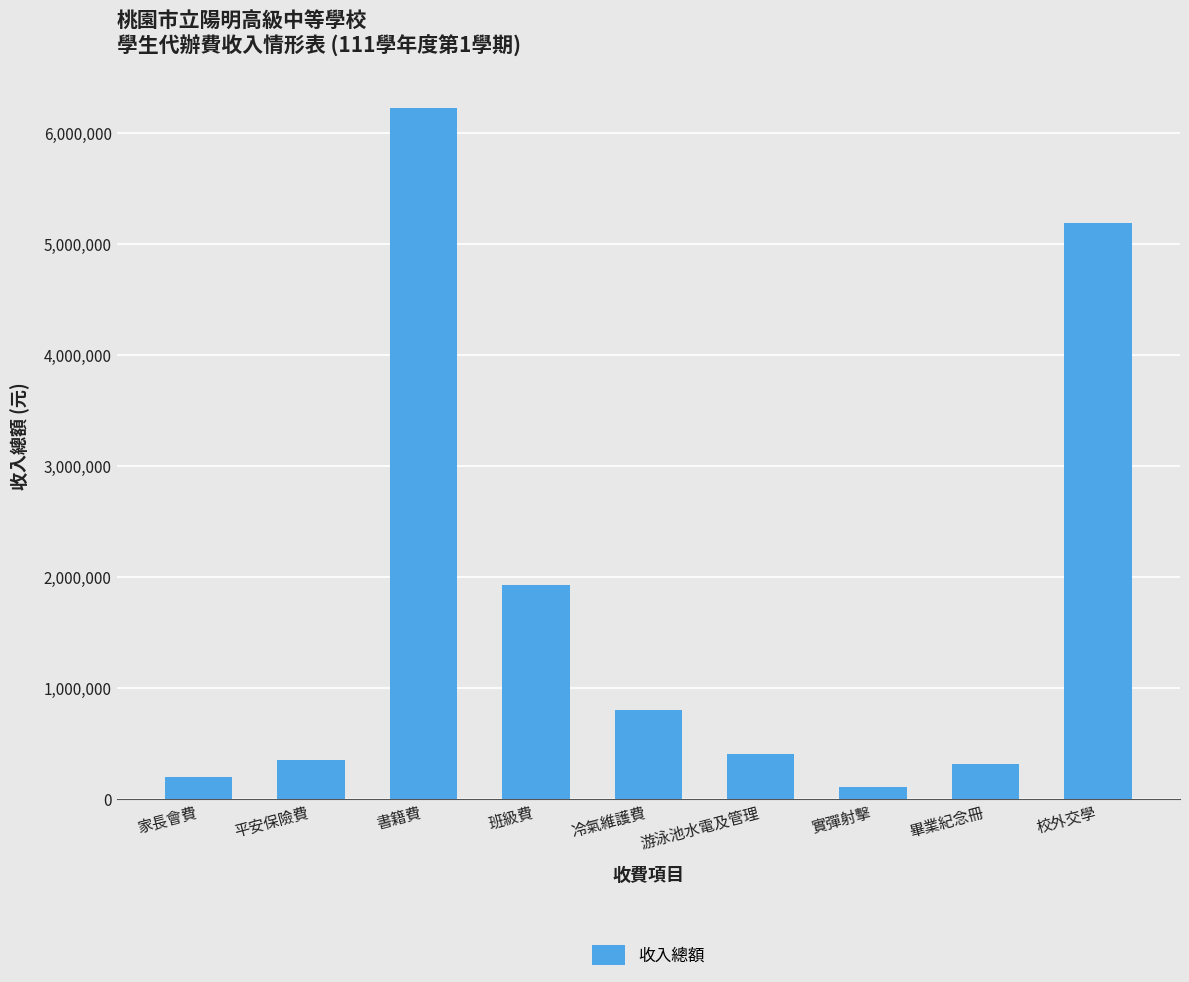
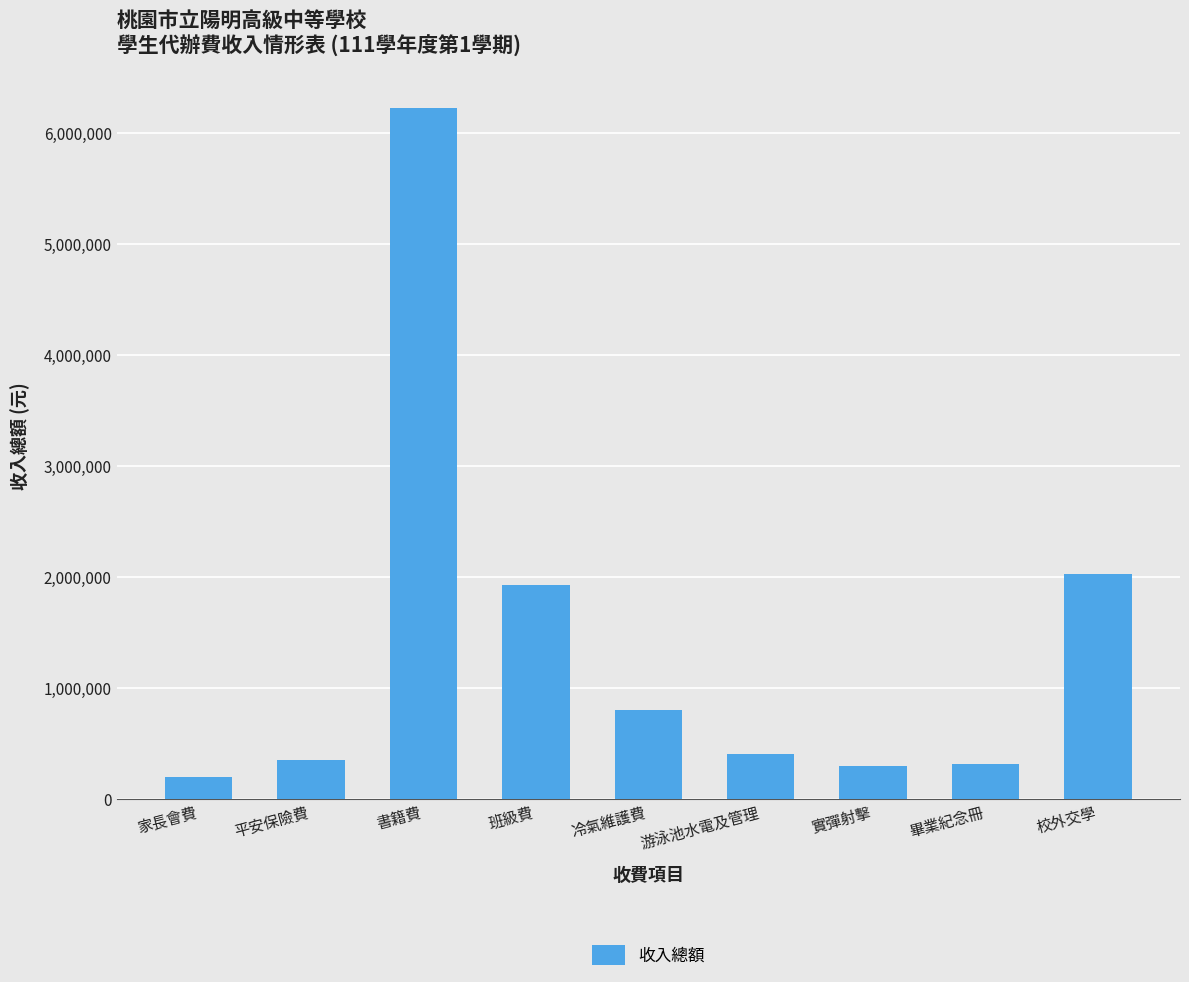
實彈射擊: 110,000 -> 300,000
校外交學: 5,190,000 -> 2,030,000
